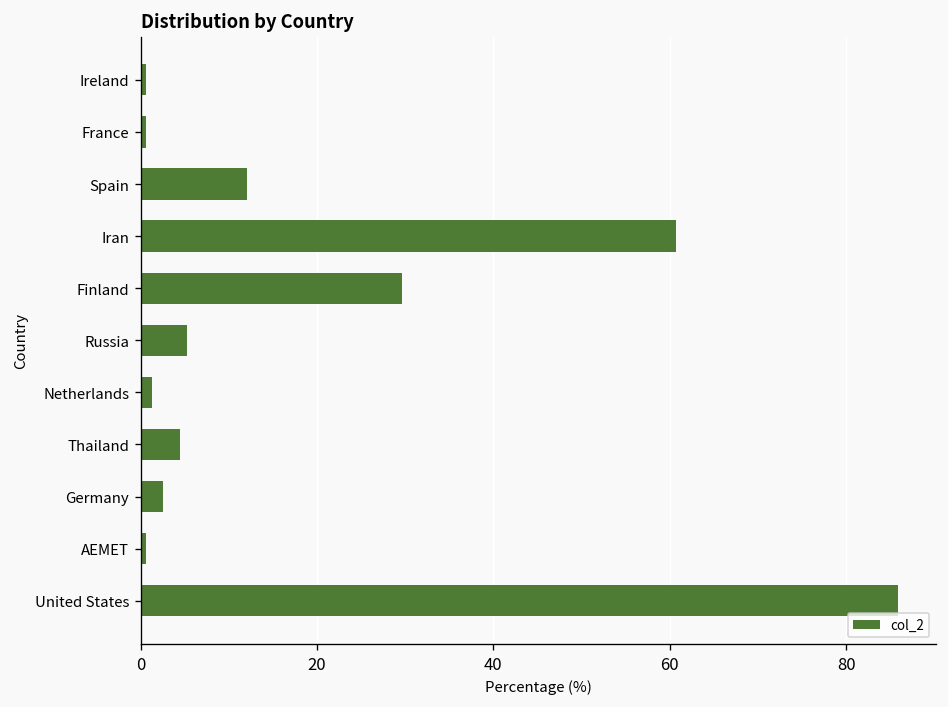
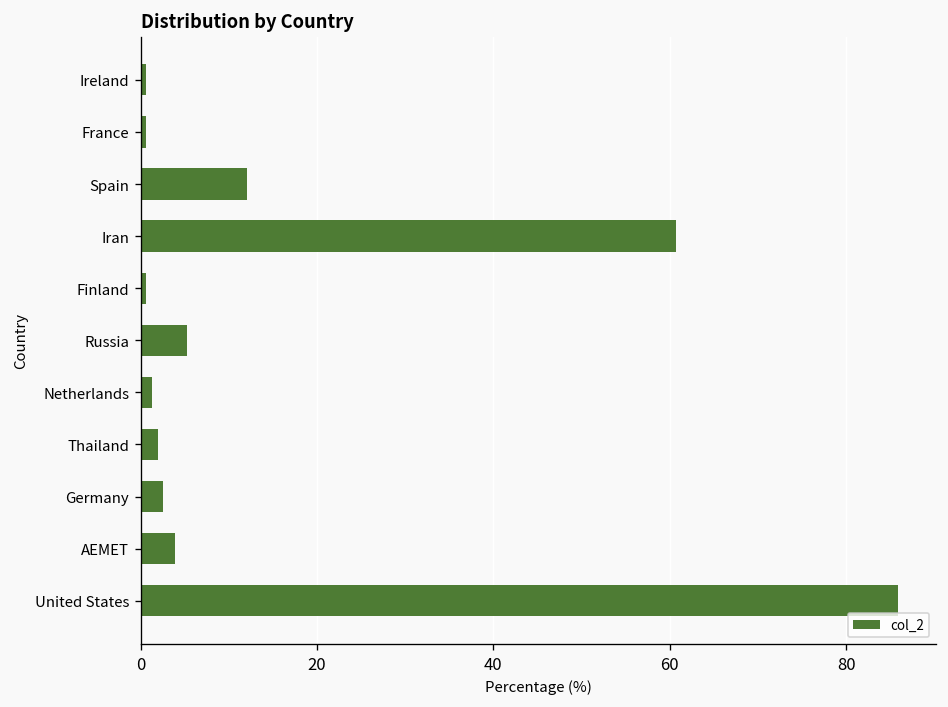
Finland: 30 -> 1
Thailand: 4 -> 2
AEMET: 1 -> 4
